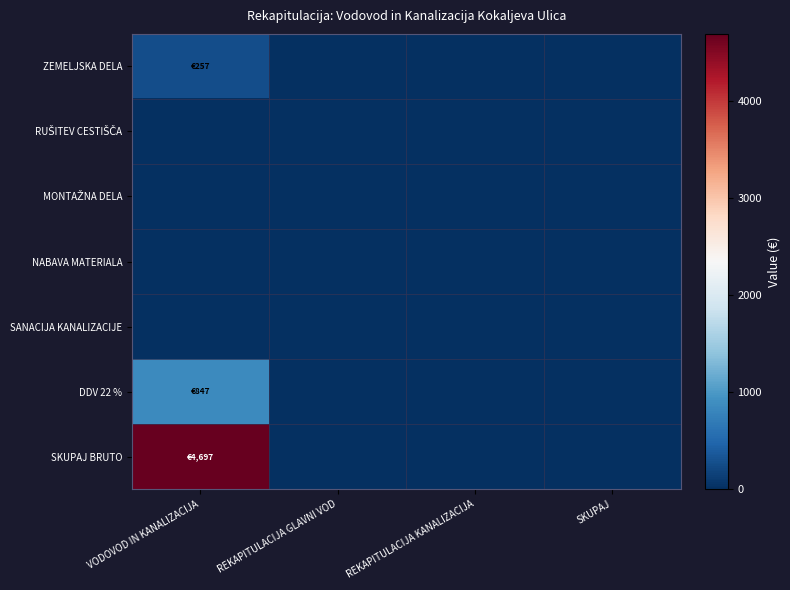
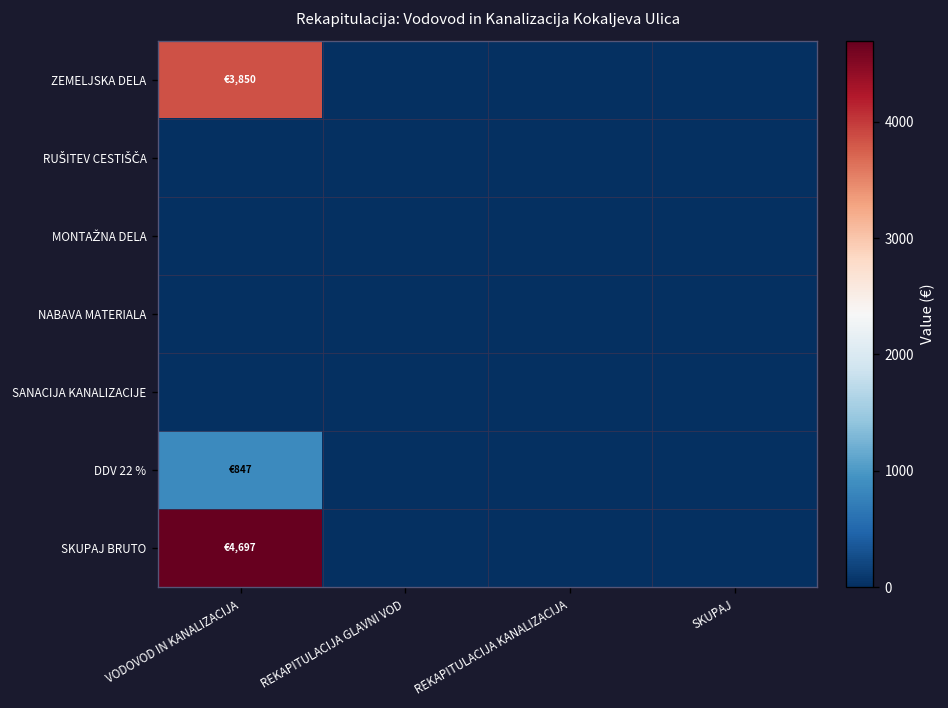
ZEMELJSKA DELA, VODOVOD IN KANALIZACIJA: €257 -> €3,850
